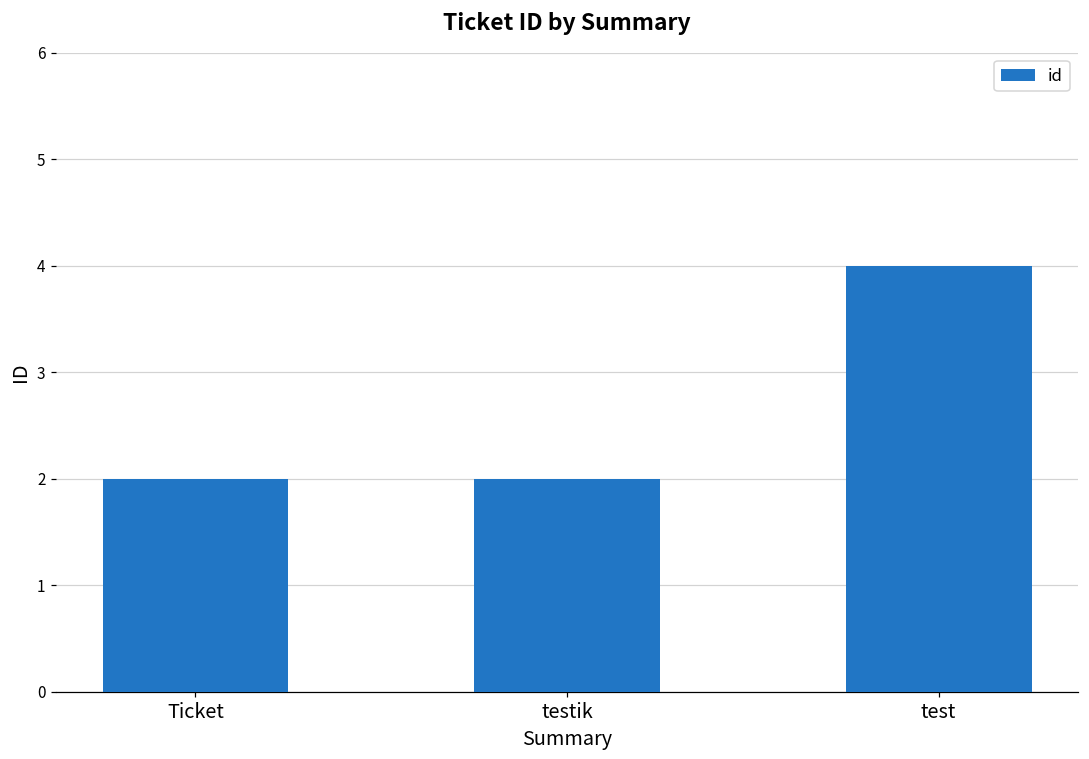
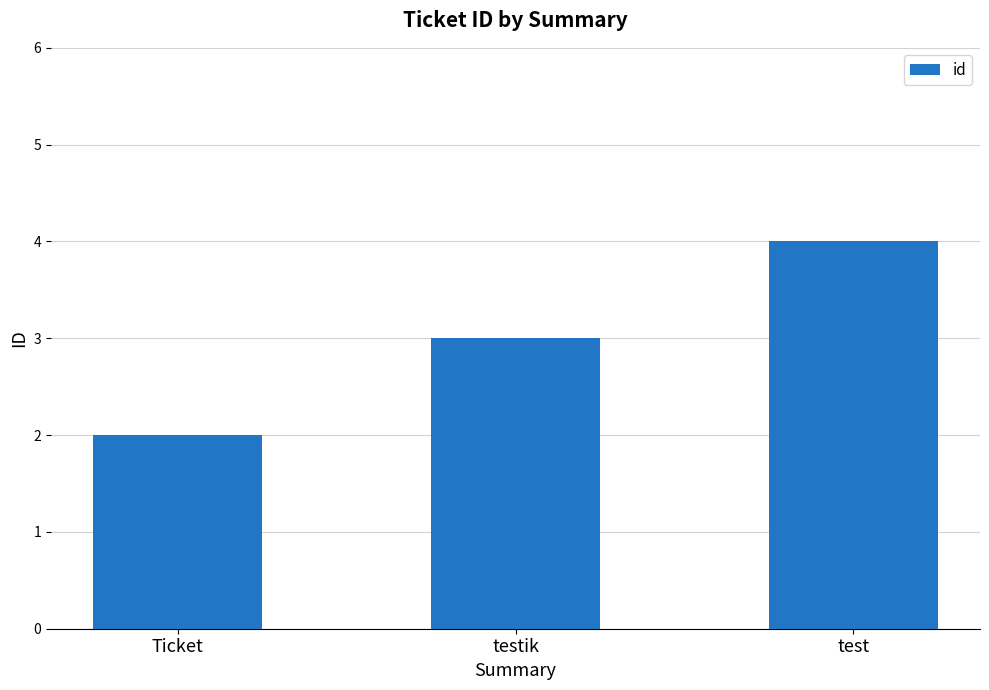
testik: 2 -> 3
